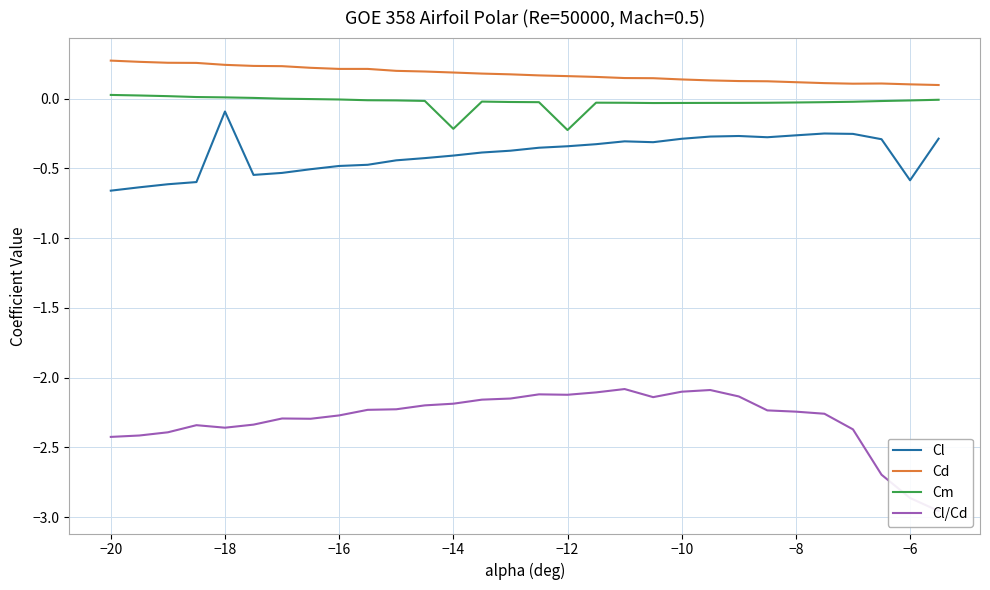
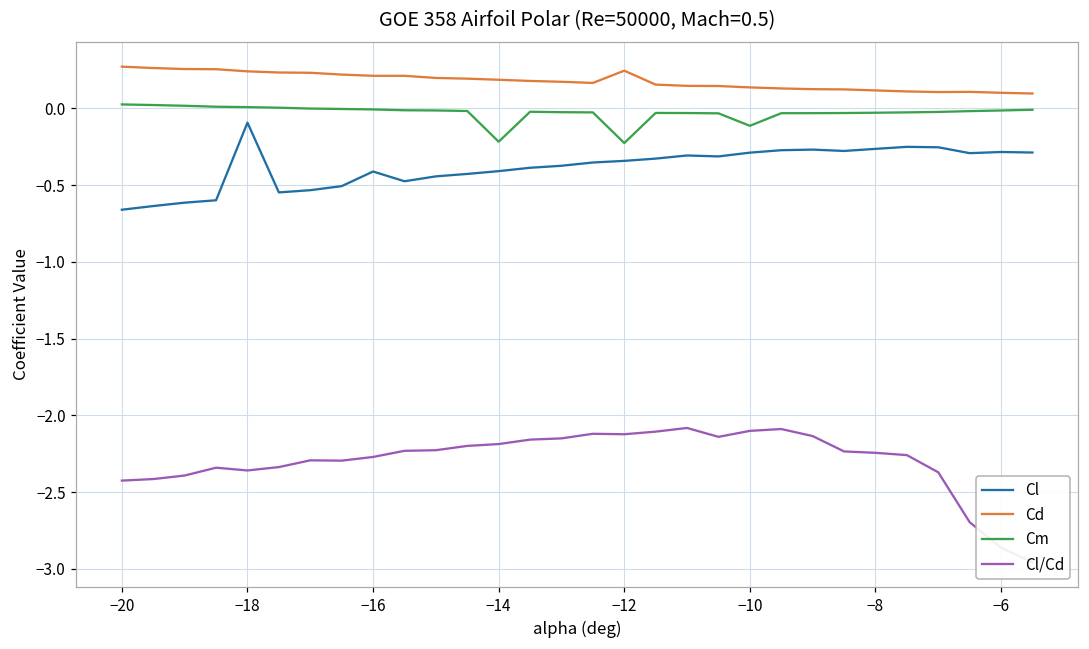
Cl, −16: -0.48 -> -0.41
Cd, −12: 0.16 -> 0.25
Cm, −10: -0.03 -> -0.11
Cl, −6: -0.59 -> -0.28
